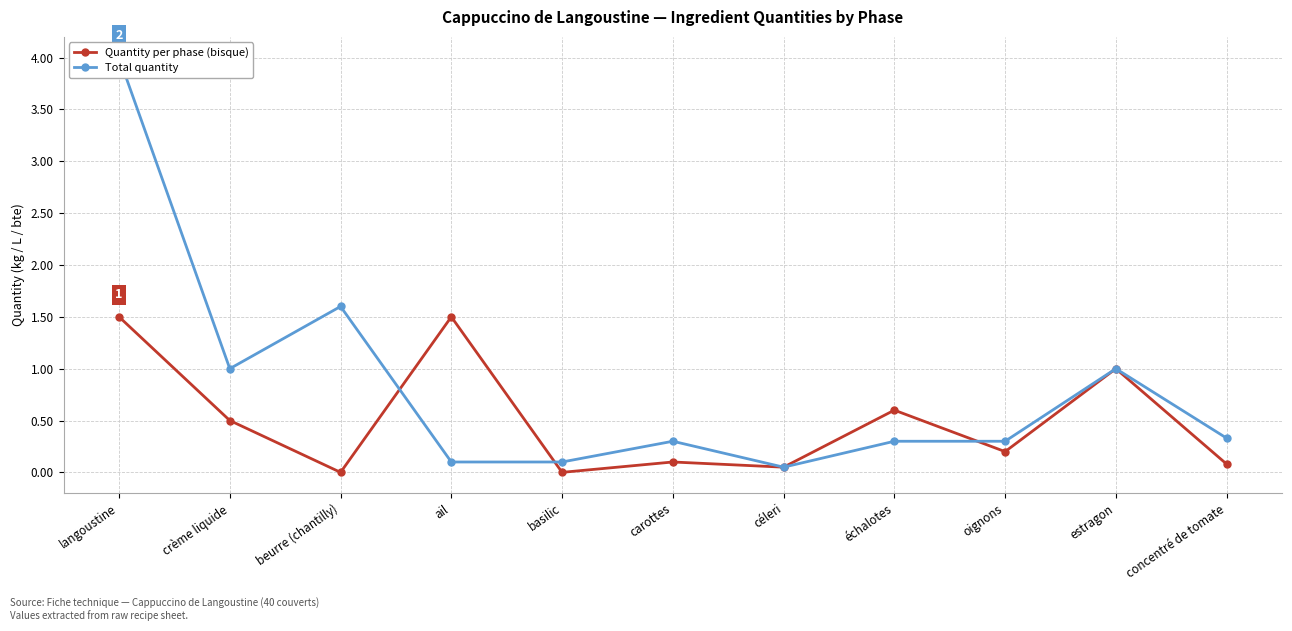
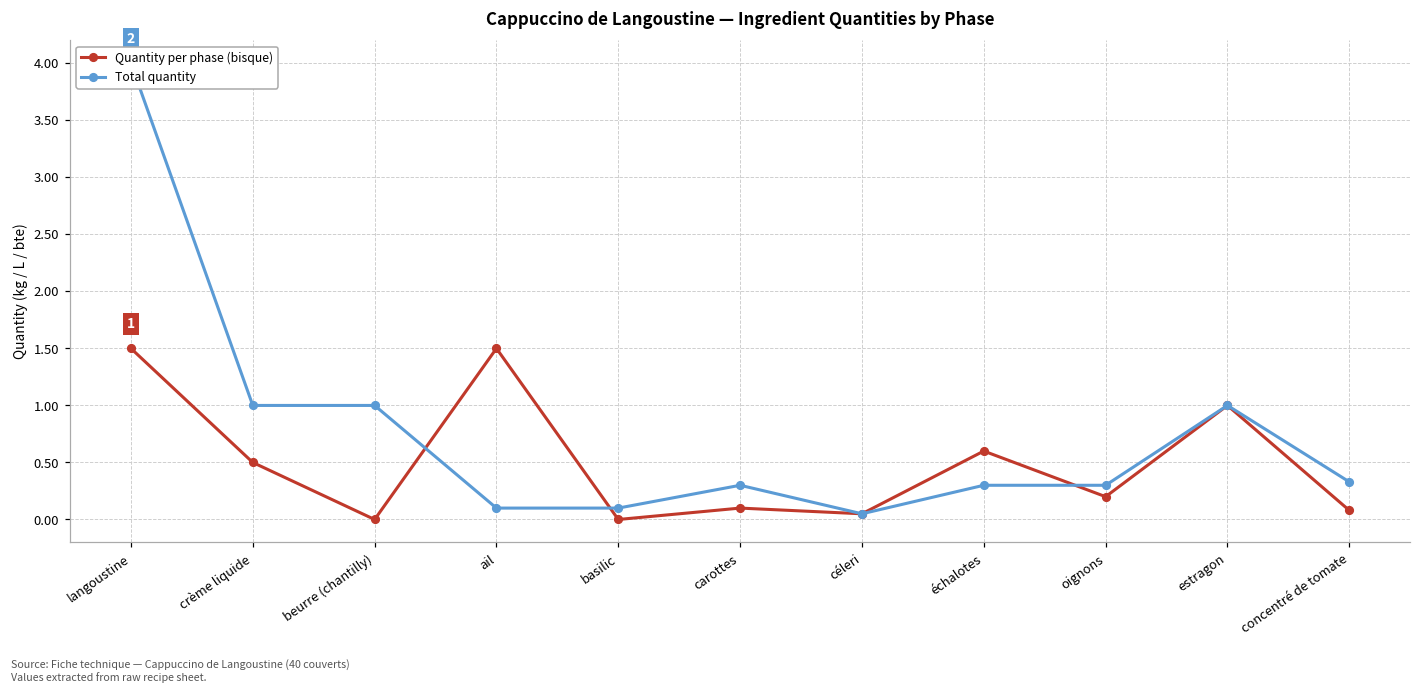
Total quantity, beurre (chantilly): 1.6 -> 1.0
